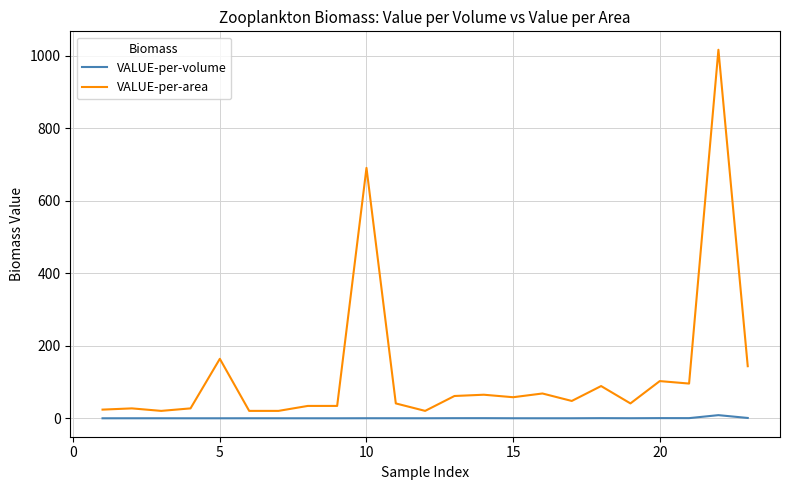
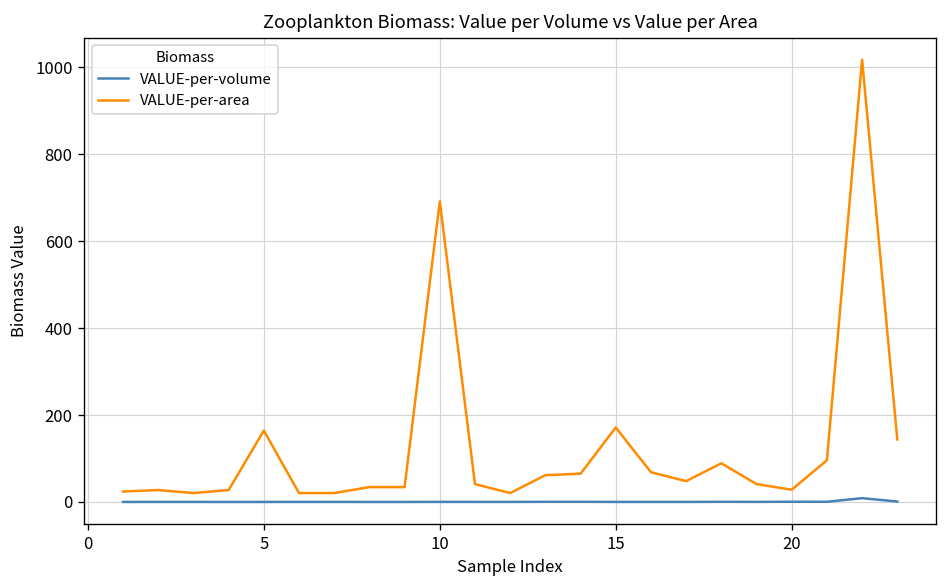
VALUE-per-area, 15: 60 -> 170
VALUE-per-area, 20: 100 -> 30
